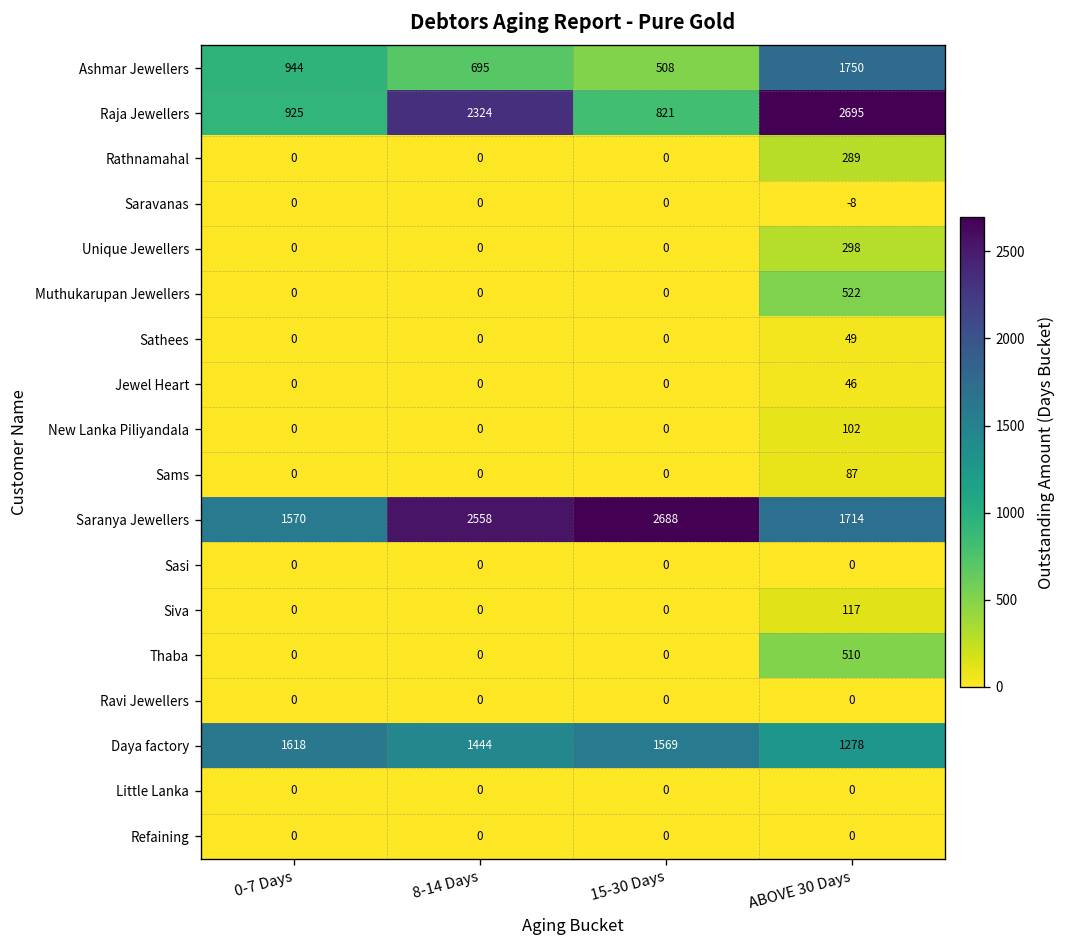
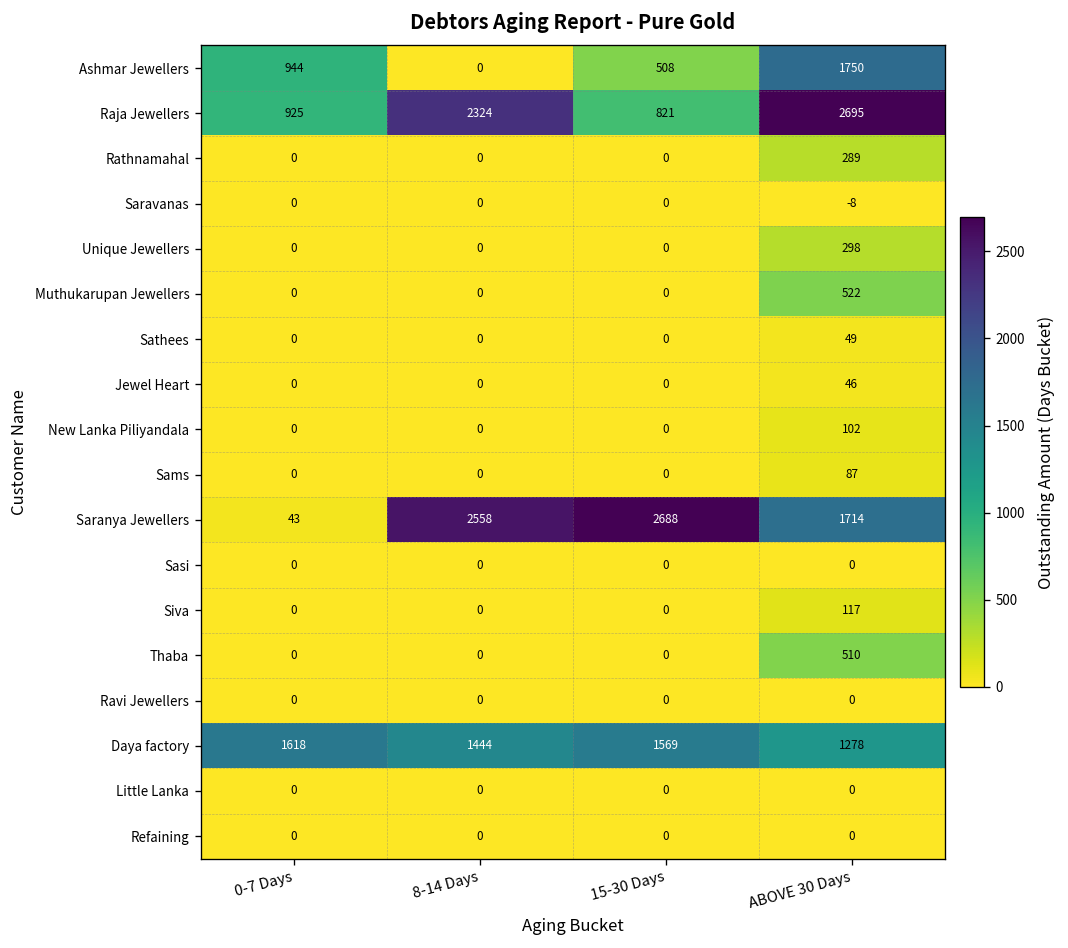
Ashmar Jewellers, 8-14 Days: 695 -> 0
Saranya Jewellers, 0-7 Days: 1570 -> 43
